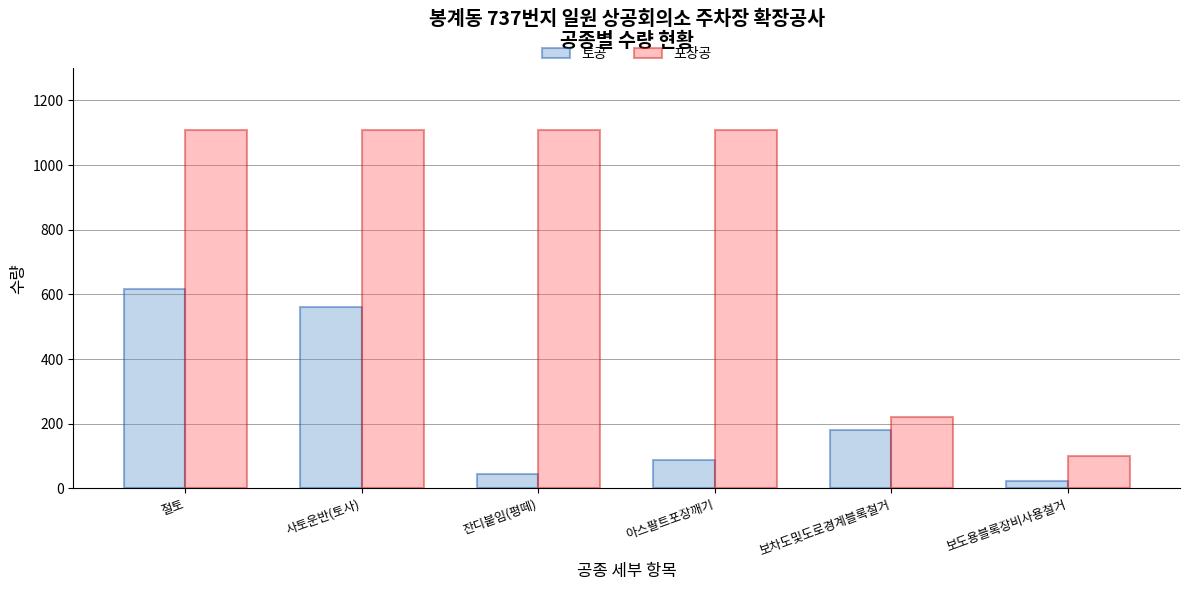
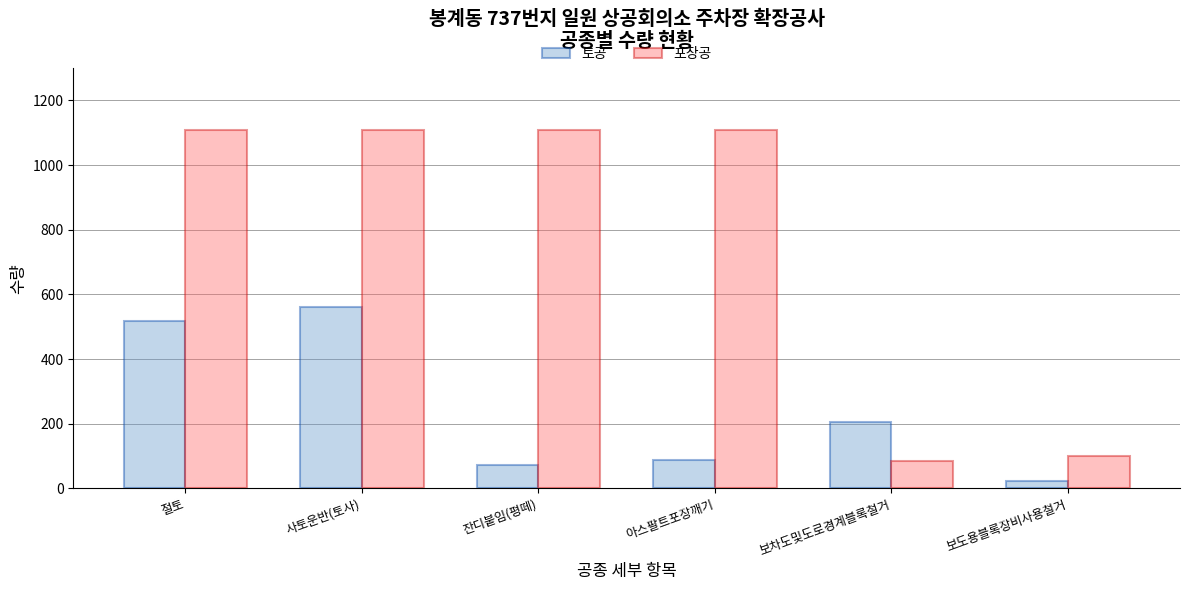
토공, 절토: 620 -> 520
토공, 잔디붙임(평떼): 40 -> 70
토공, 보차도및도로경계블록철거: 180 -> 210
포장공, 보차도및도로경계블록철거: 220 -> 90
